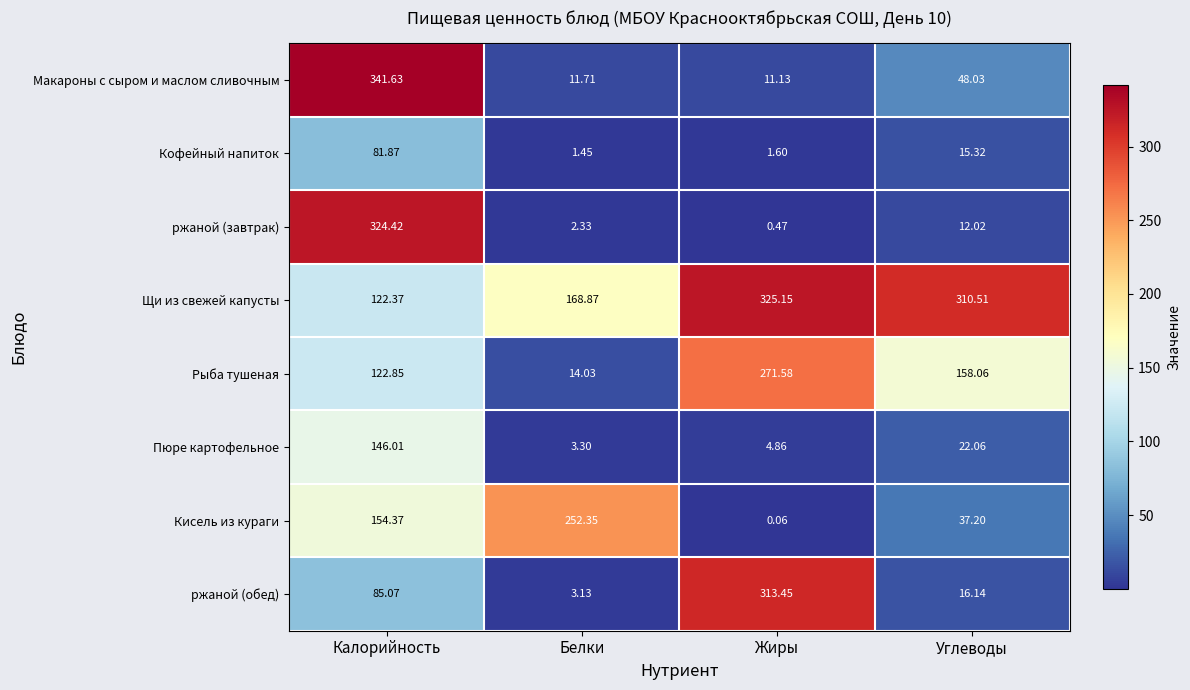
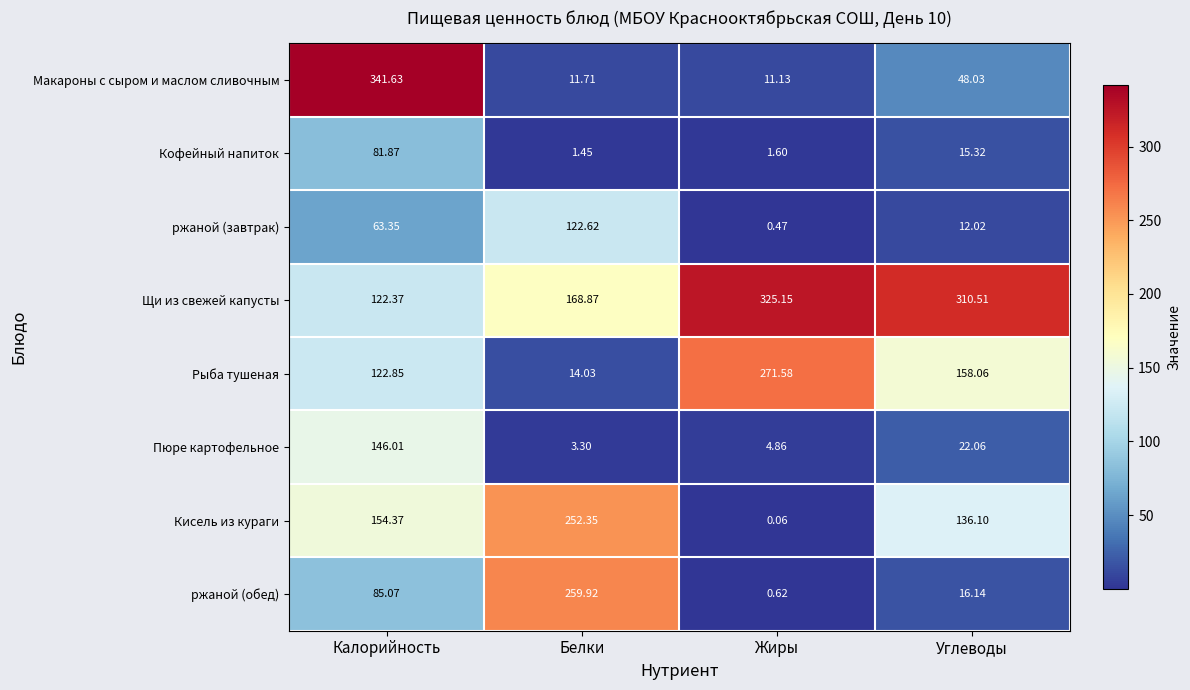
ржаной (завтрак), Калорийность: 324.42 -> 63.35
ржаной (завтрак), Белки: 2.33 -> 122.62
Кисель из кураги, Углеводы: 37.20 -> 136.10
ржаной (обед), Белки: 3.13 -> 259.92
ржаной (обед), Жиры: 313.45 -> 0.62
